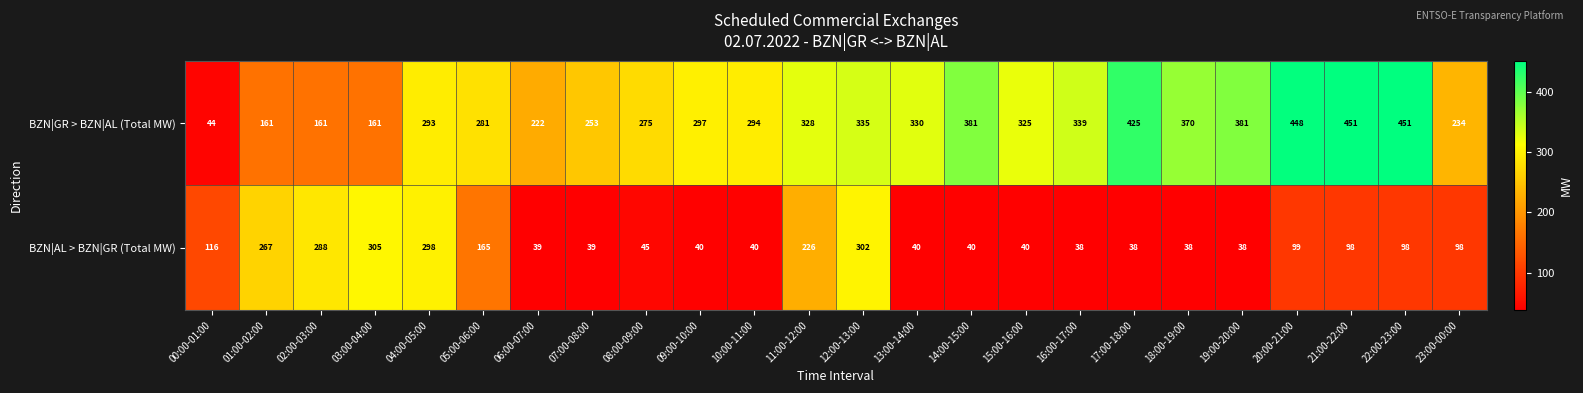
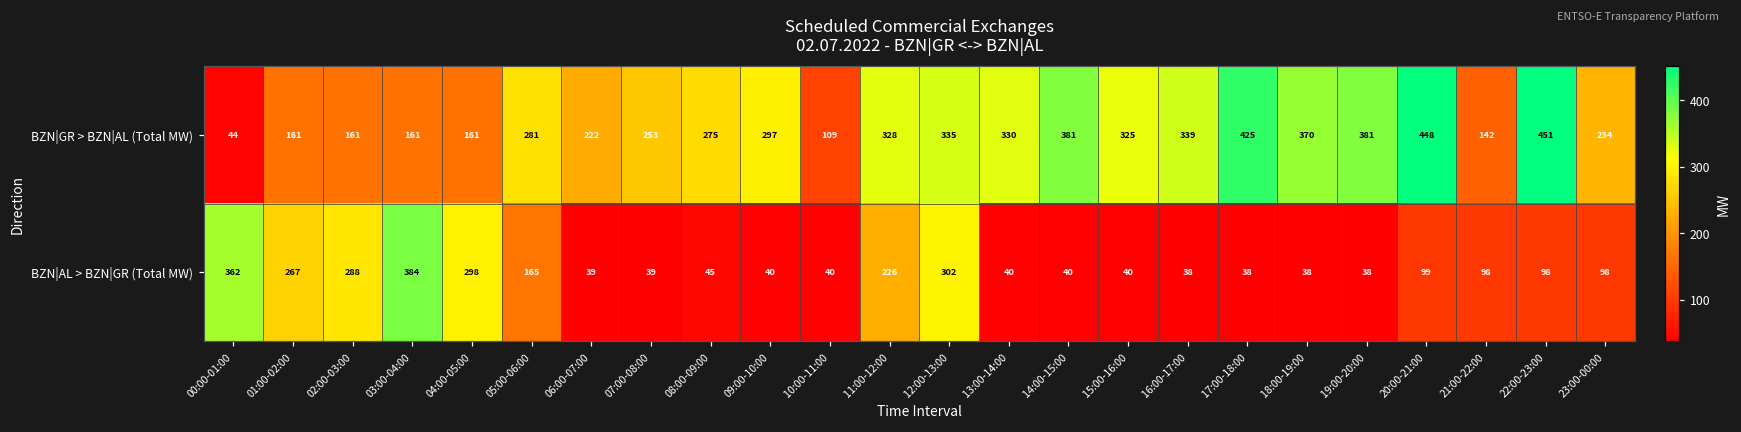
BZN|GR > BZN|AL (Total MW), 04:00-05:00: 293 -> 161
BZN|GR > BZN|AL (Total MW), 10:00-11:00: 294 -> 109
BZN|GR > BZN|AL (Total MW), 21:00-22:00: 451 -> 142
BZN|AL > BZN|GR (Total MW), 00:00-01:00: 116 -> 362
BZN|AL > BZN|GR (Total MW), 03:00-04:00: 305 -> 384
